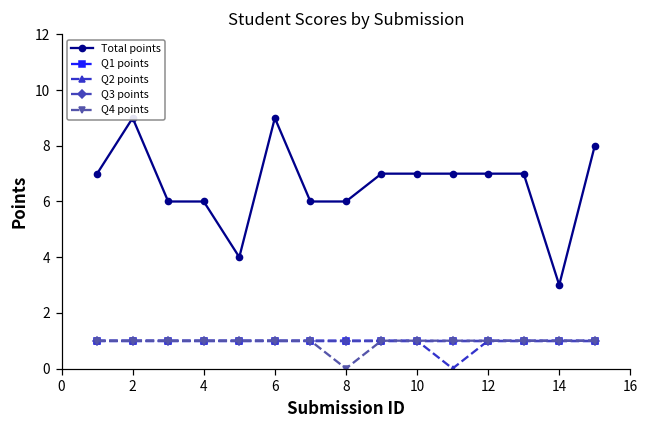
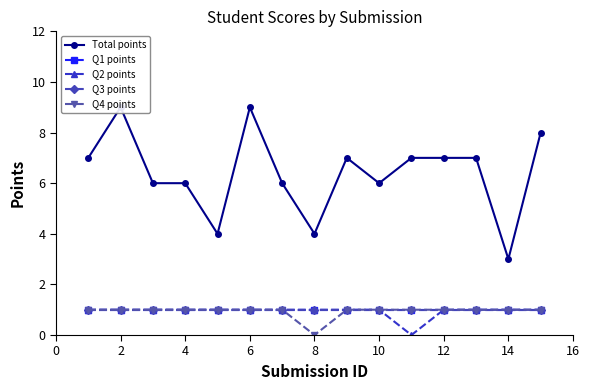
Total points, 8: 6 -> 4
Total points, 10: 7 -> 6
